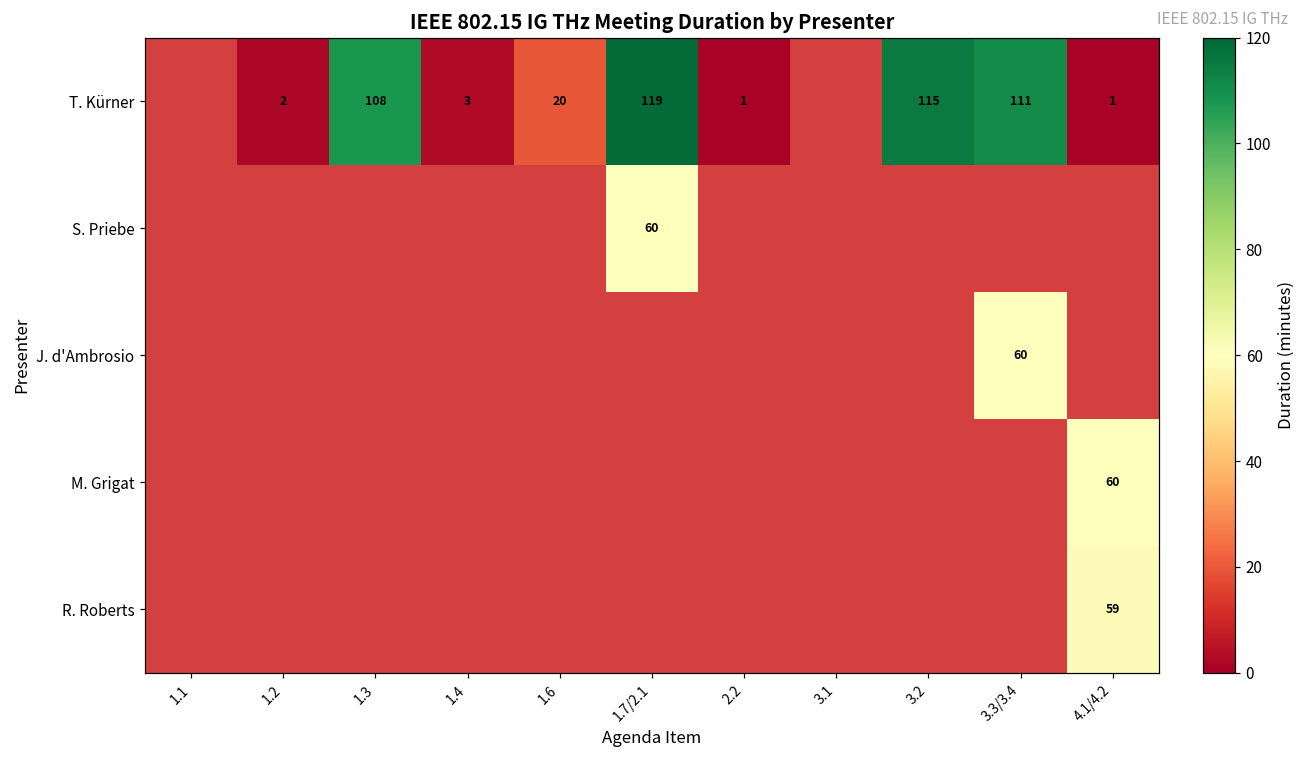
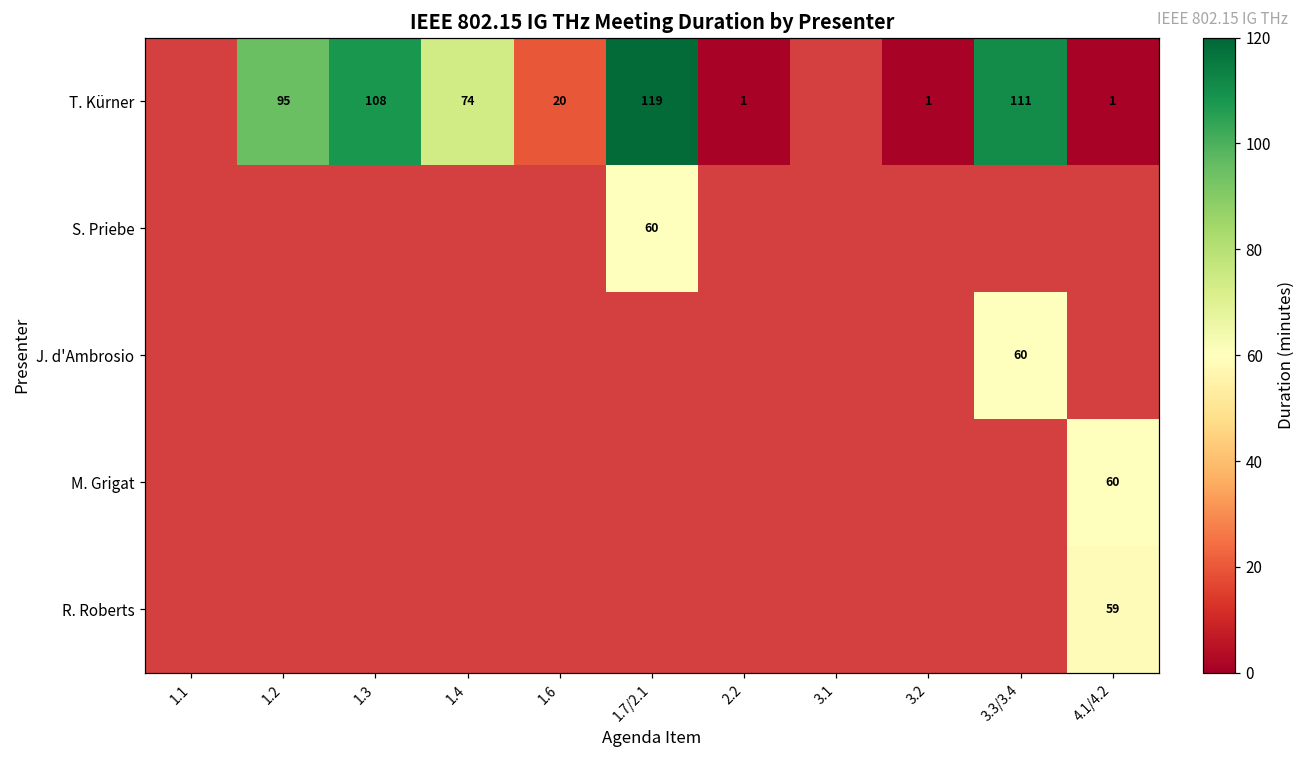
T. Kürner, 1.2: 2 -> 95
T. Kürner, 1.4: 3 -> 74
T. Kürner, 3.2: 115 -> 1
